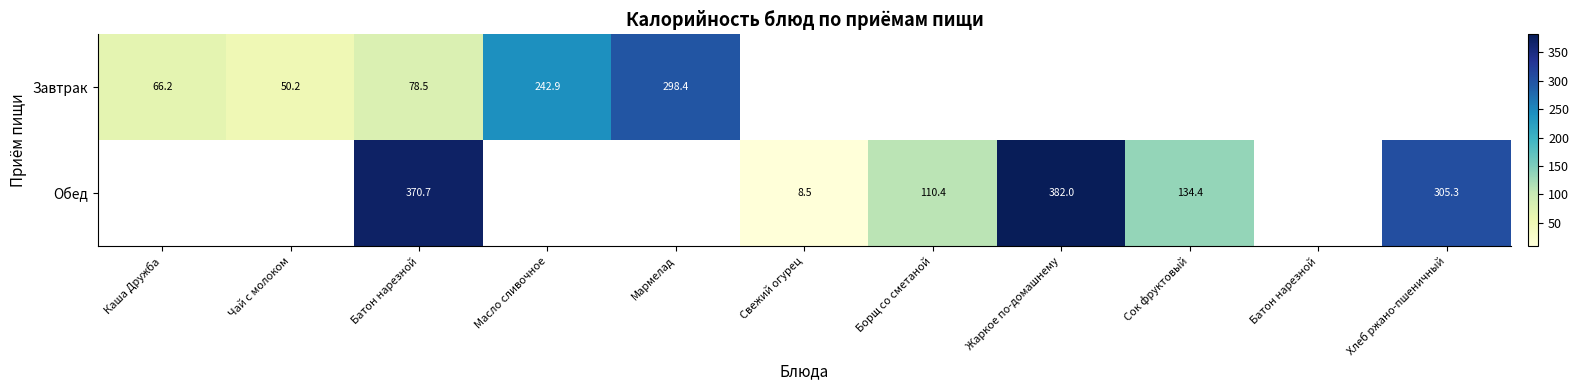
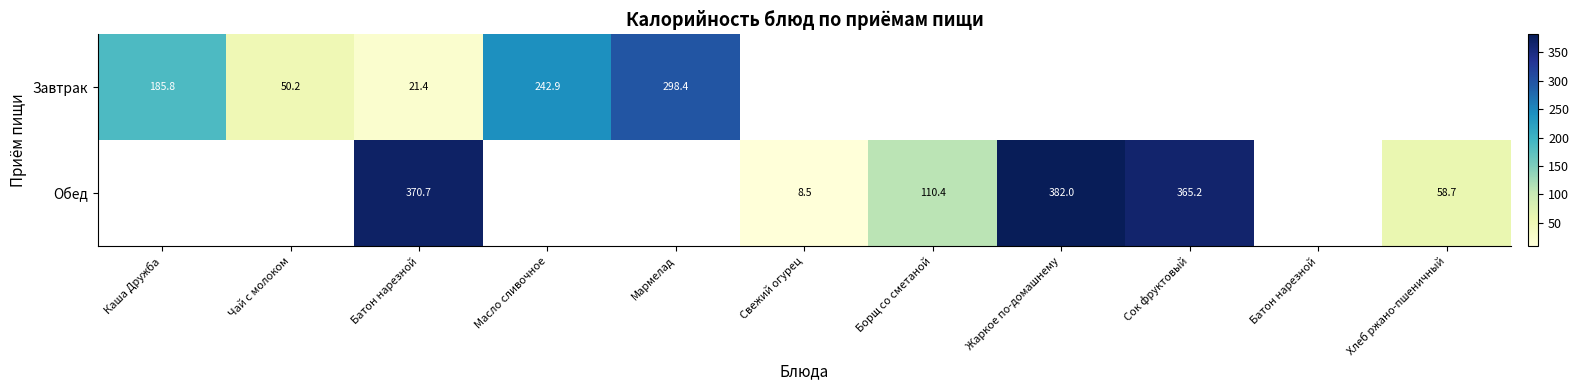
Завтрак, Каша Дружба: 66.2 -> 185.8
Завтрак, Батон нарезной: 78.5 -> 21.4
Обед, Сок фруктовый: 134.4 -> 365.2
Обед, Хлеб ржано-пшеничный: 305.3 -> 58.7
